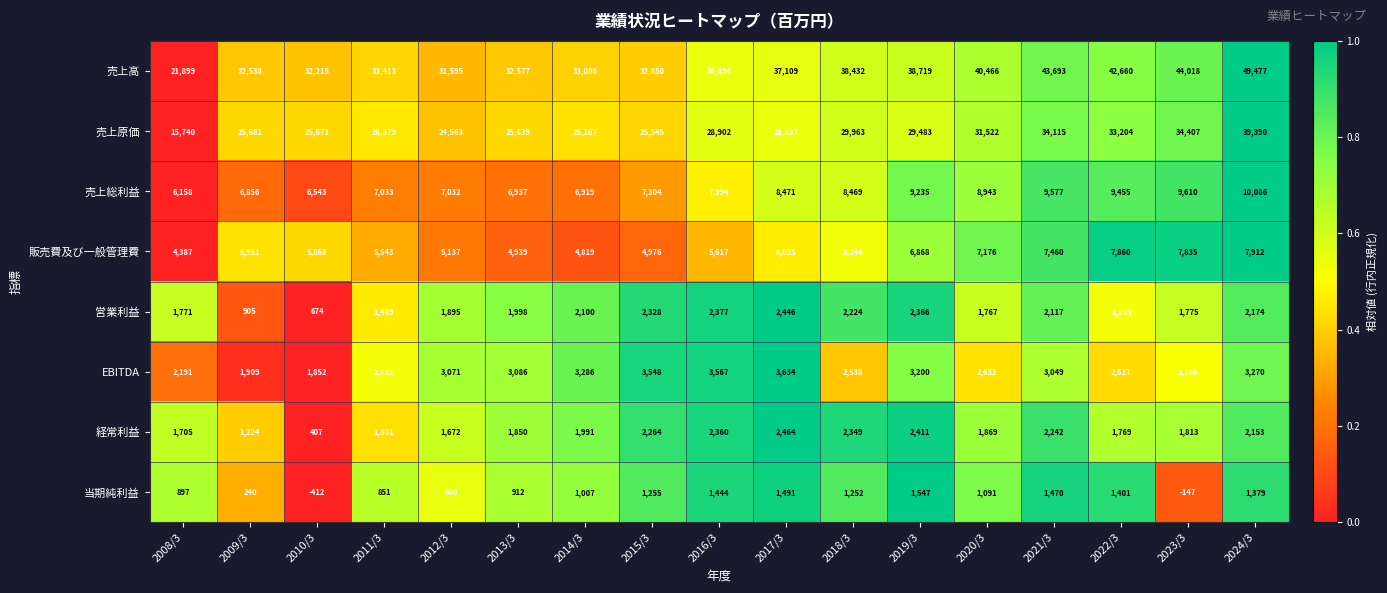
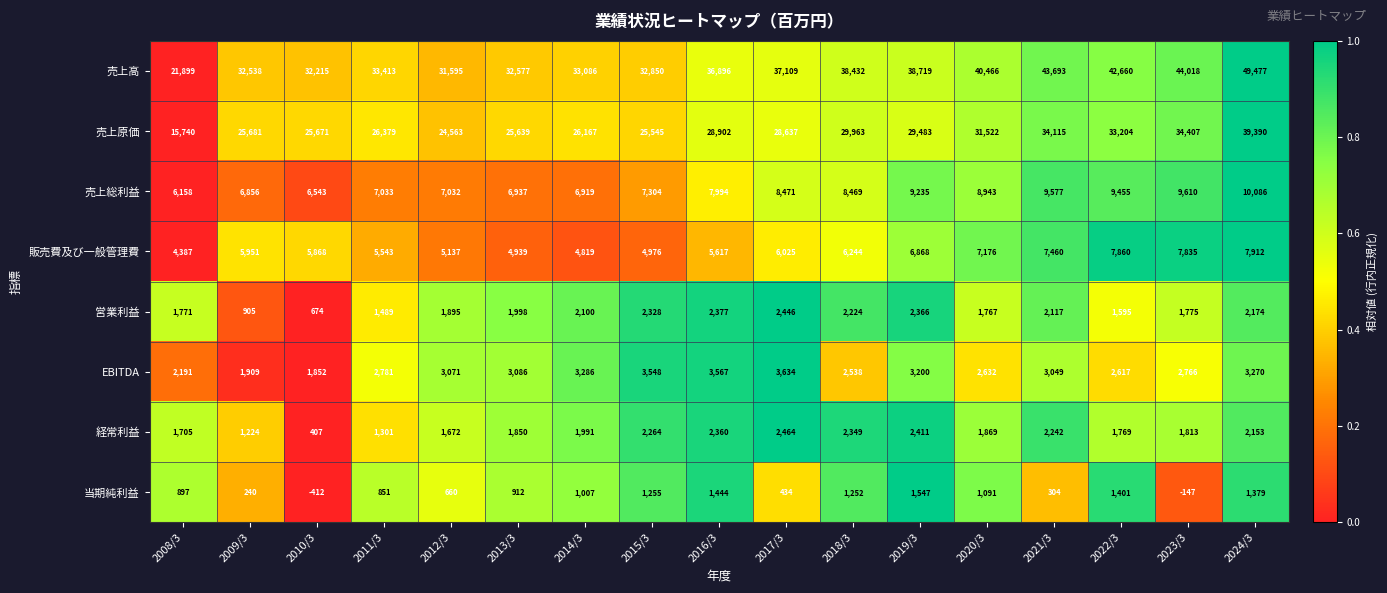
当期純利益, 2017/3: 1,491 -> 434
当期純利益, 2021/3: 1,470 -> 304
